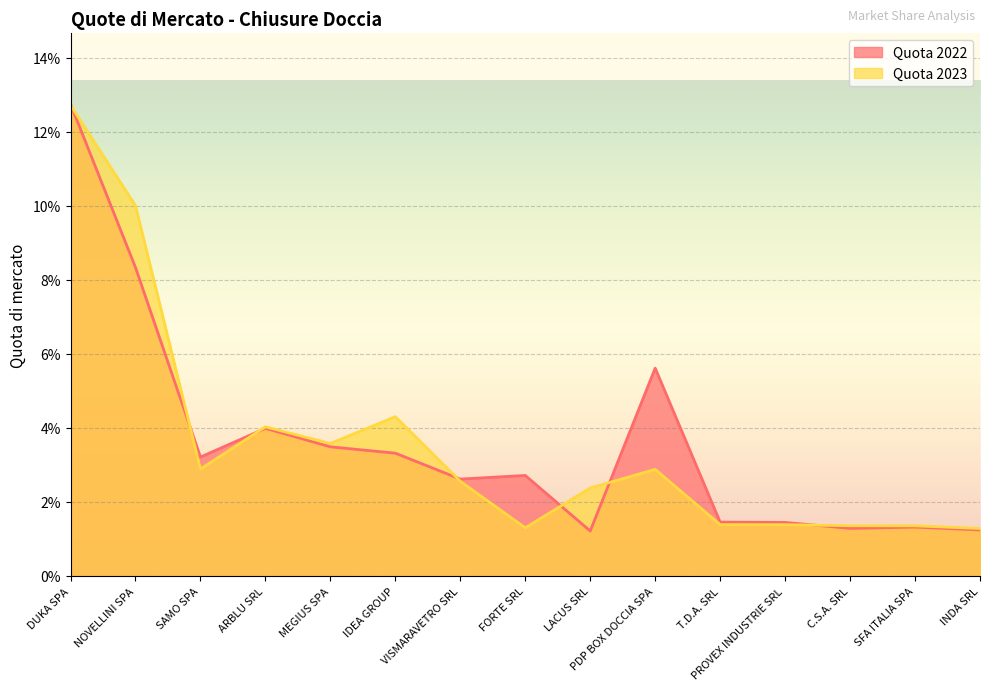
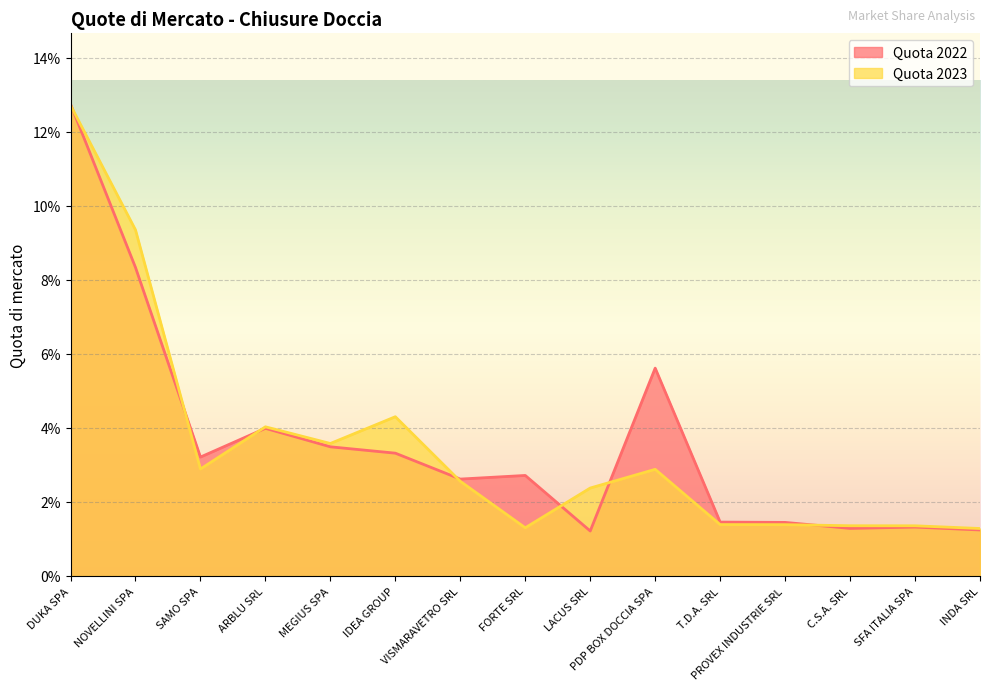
Quota 2023, NOVELLINI SPA: 10.0% -> 9.4%
